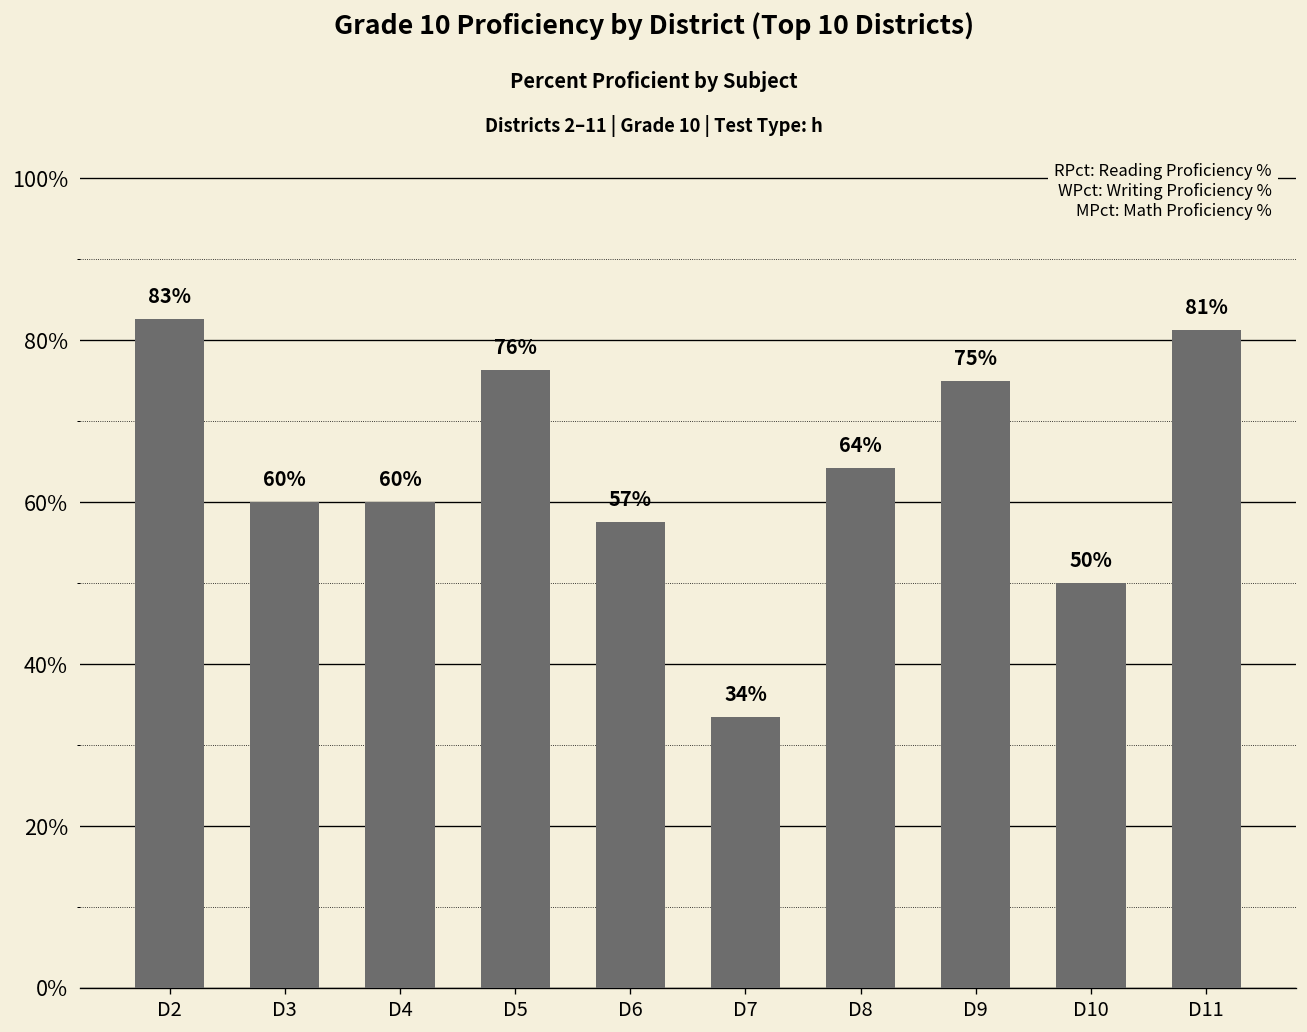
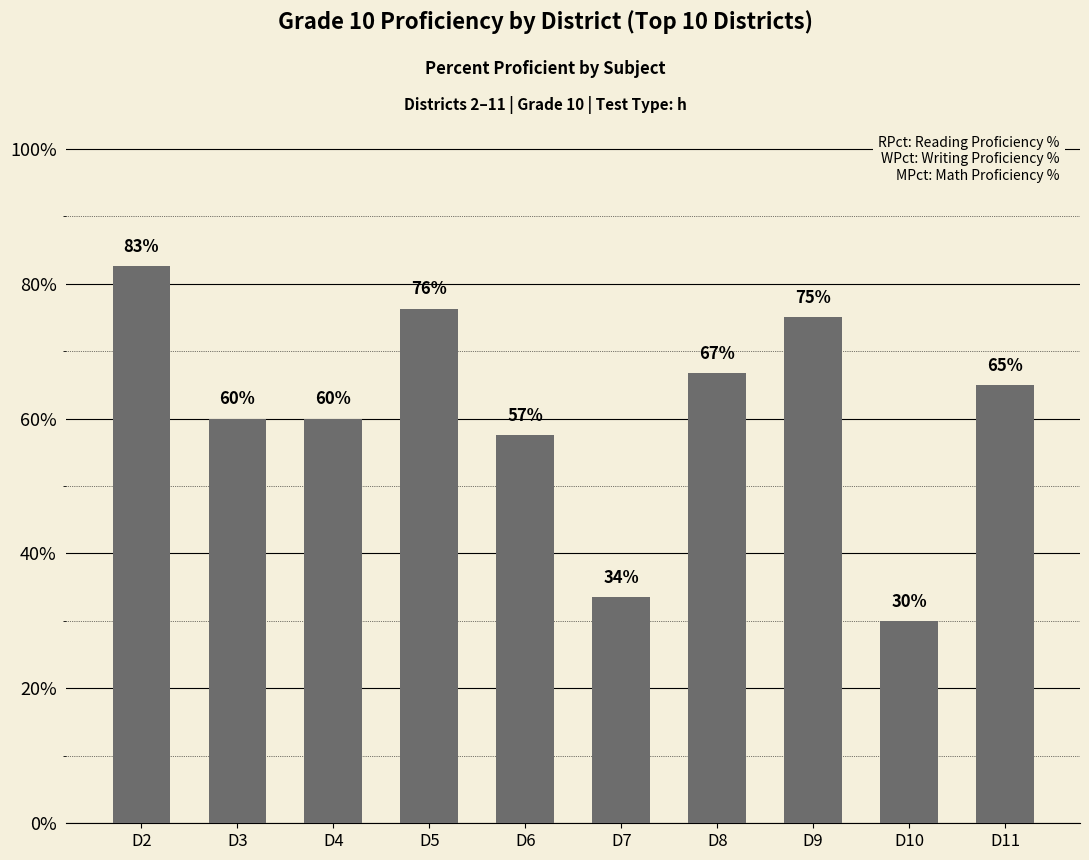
D8: 64% -> 67%
D10: 50% -> 30%
D11: 81% -> 65%
